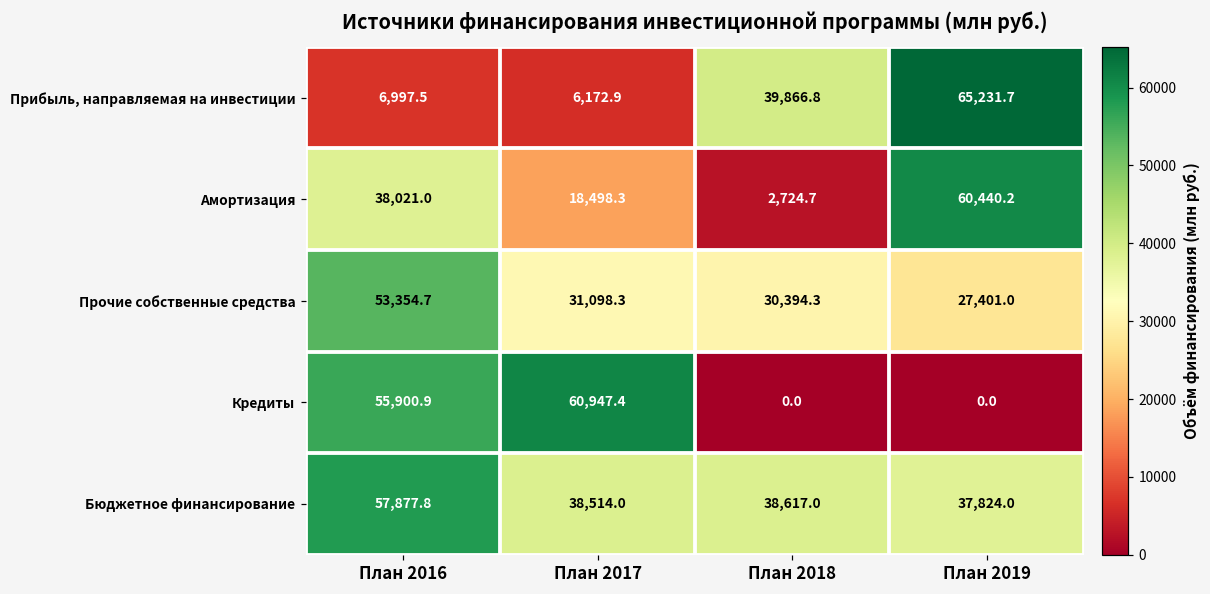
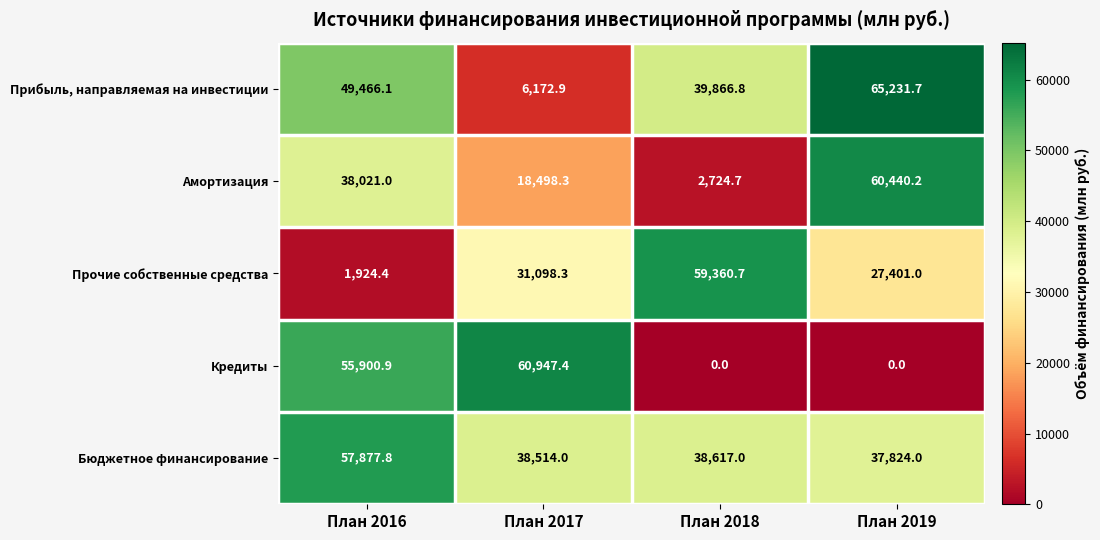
Прибыль, направляемая на инвестиции, План 2016: 6,997.5 -> 49,466.1
Прочие собственные средства, План 2016: 53,354.7 -> 1,924.4
Прочие собственные средства, План 2018: 30,394.3 -> 59,360.7
